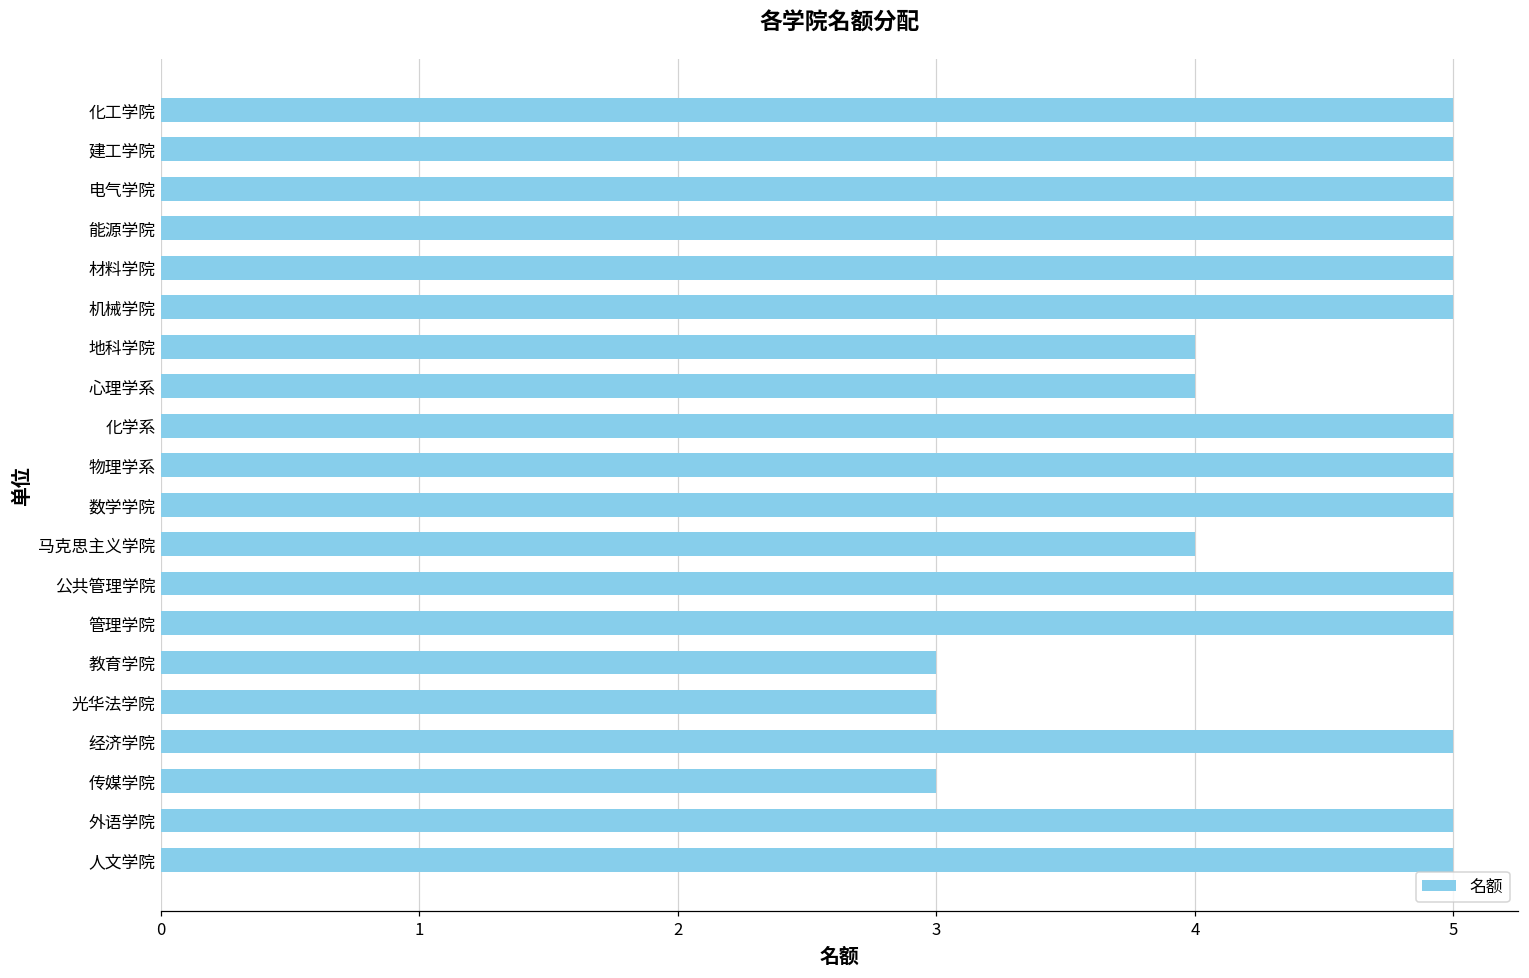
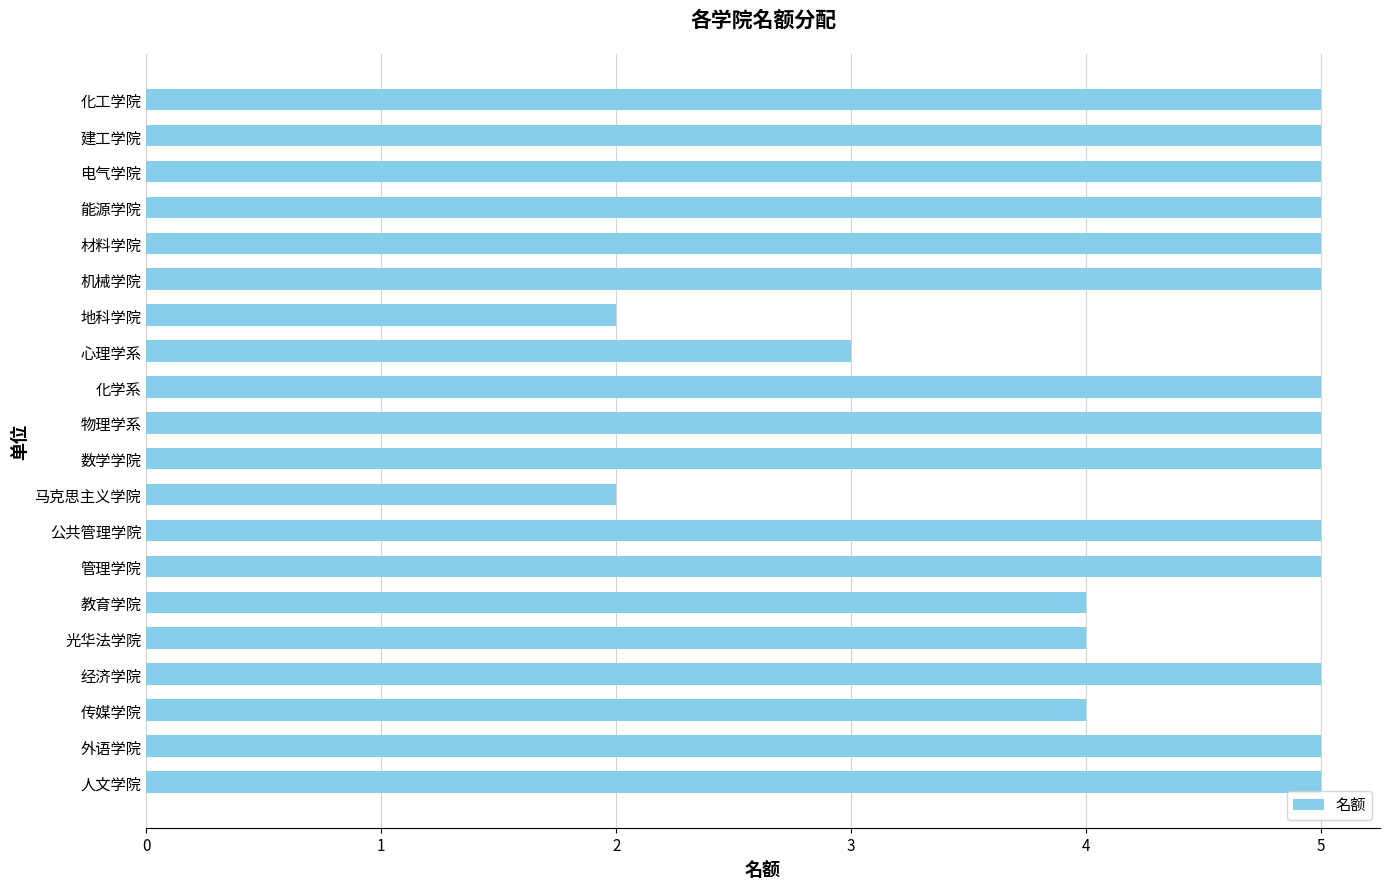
地科学院: 4 -> 2
心理学系: 4 -> 3
马克思主义学院: 4 -> 2
教育学院: 3 -> 4
光华法学院: 3 -> 4
传媒学院: 3 -> 4
